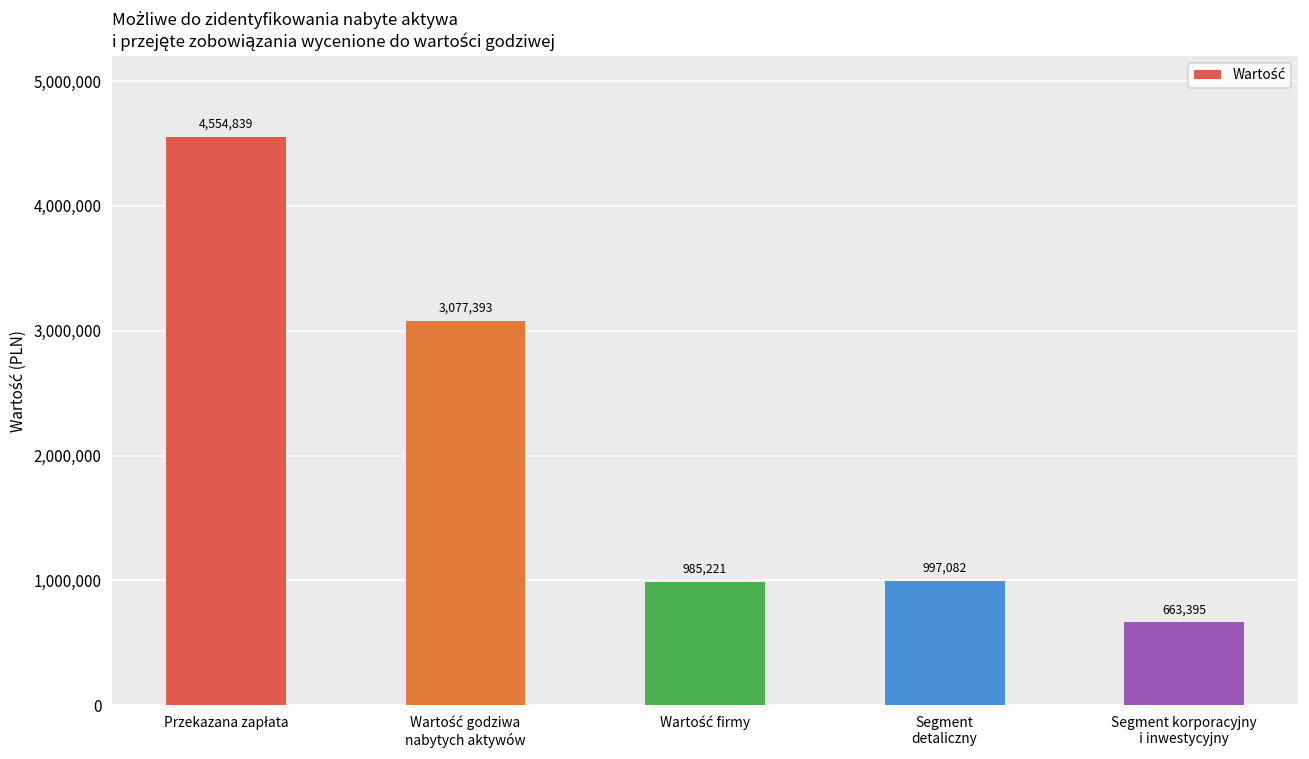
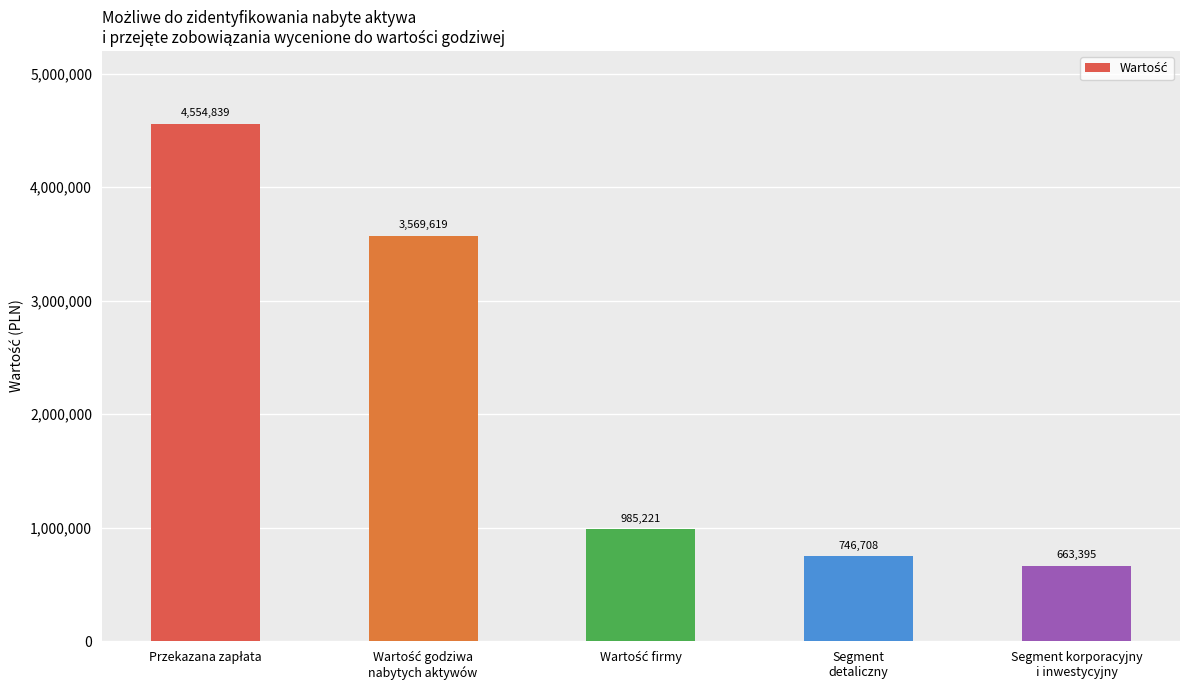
Wartość godziwa nabytych aktywów: 3,077,393 -> 3,569,619
Segment detaliczny: 997,082 -> 746,708
